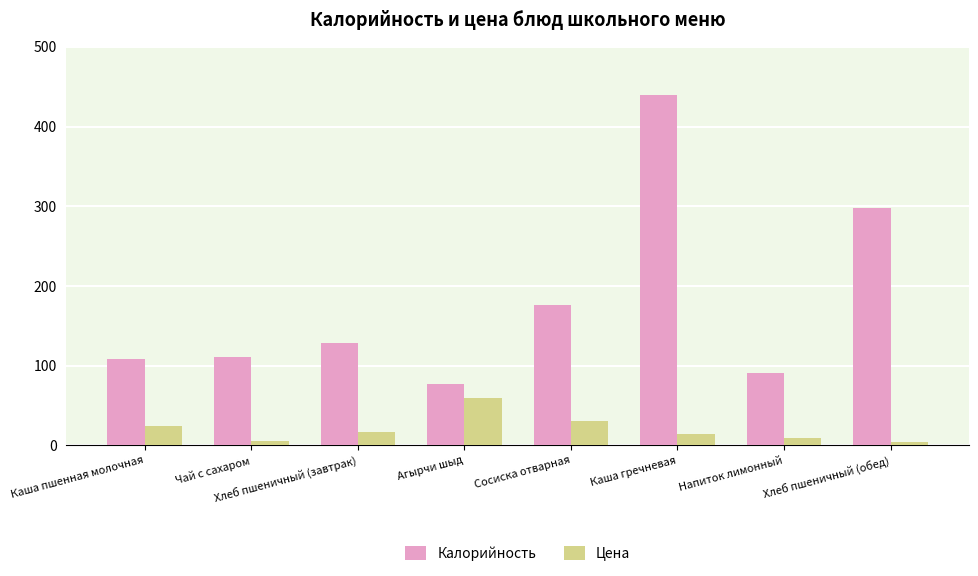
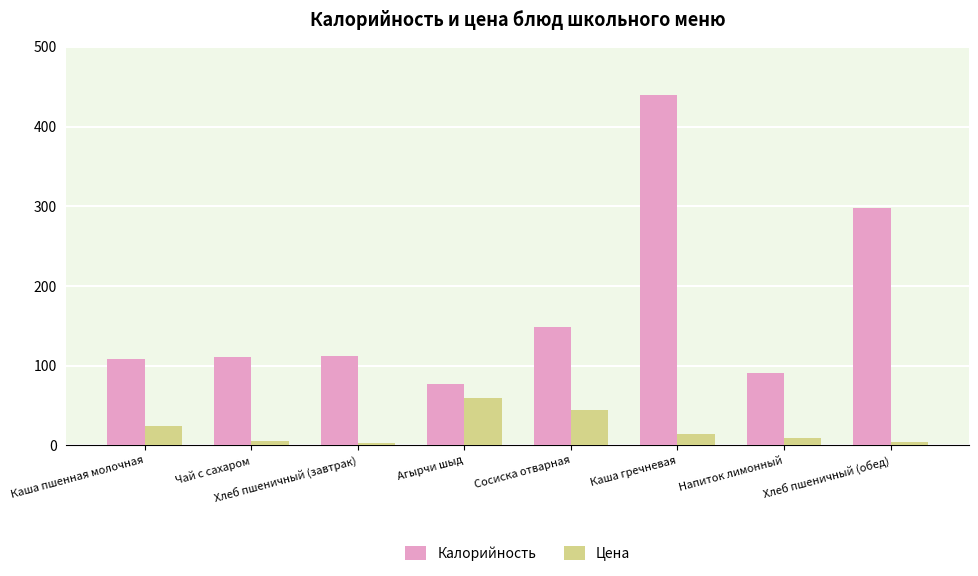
Калорийность, Хлеб пшеничный (завтрак): 130 -> 110
Цена, Хлеб пшеничный (завтрак): 20 -> 0
Калорийность, Сосиска отварная: 180 -> 150
Цена, Сосиска отварная: 30 -> 40
